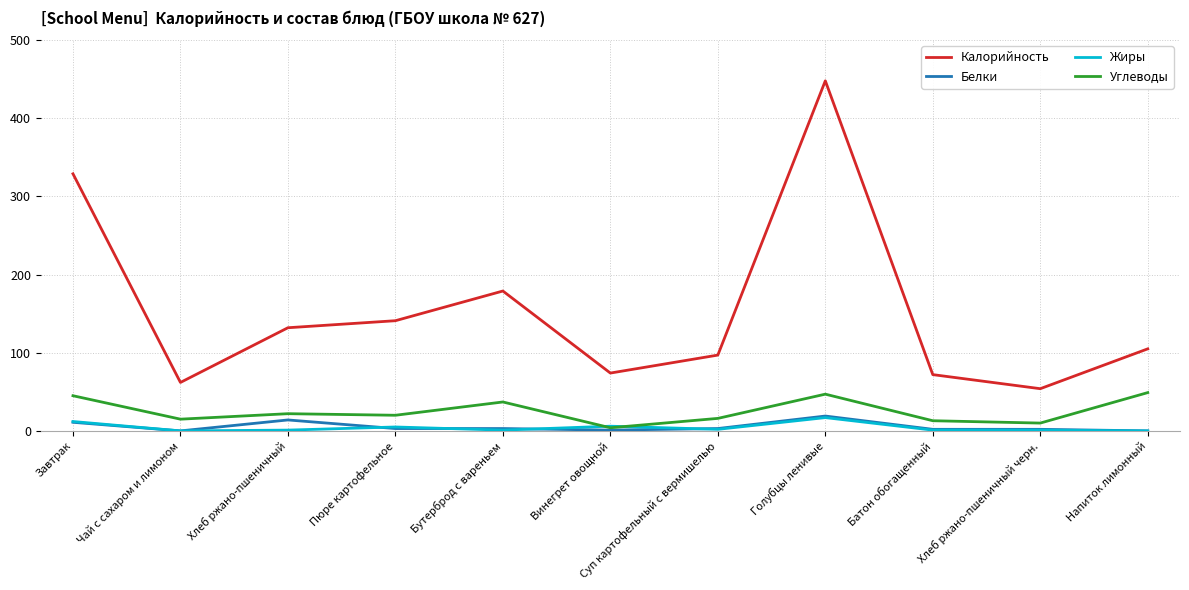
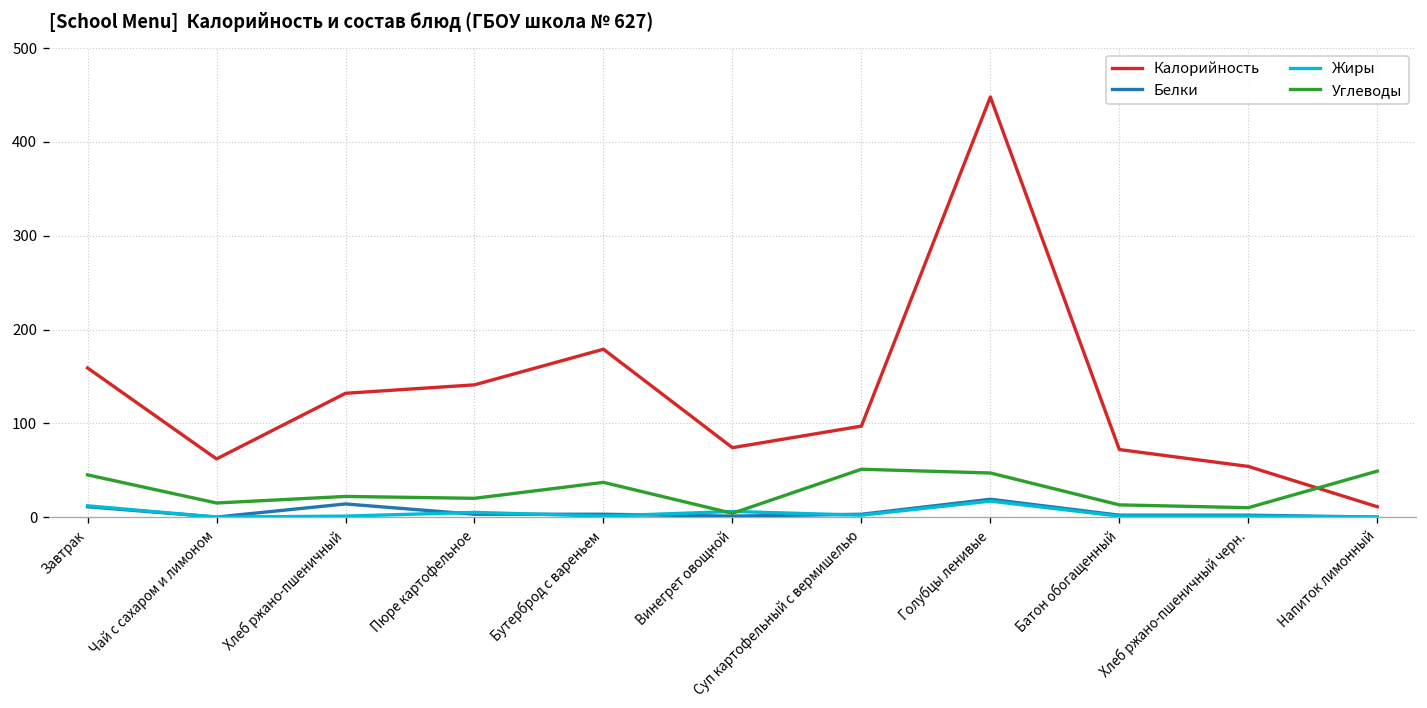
Калорийность, Завтрак: 330 -> 160
Углеводы, Суп картофельный с вермишелью: 20 -> 50
Калорийность, Напиток лимонный: 110 -> 10
